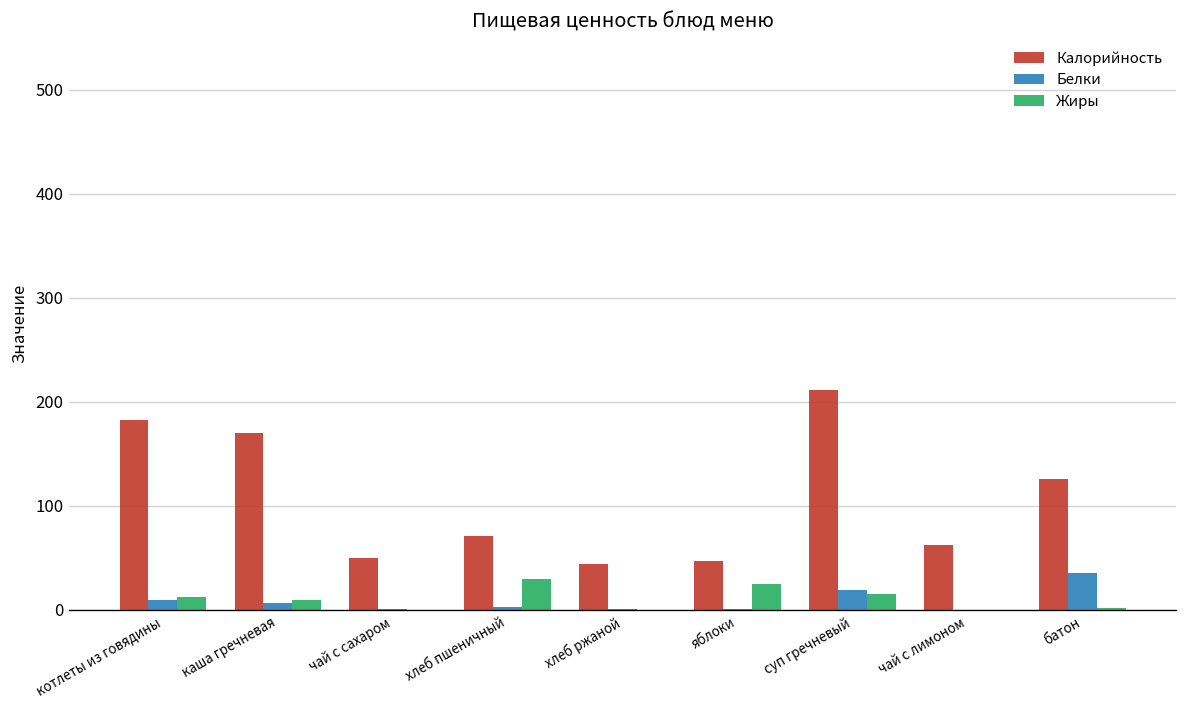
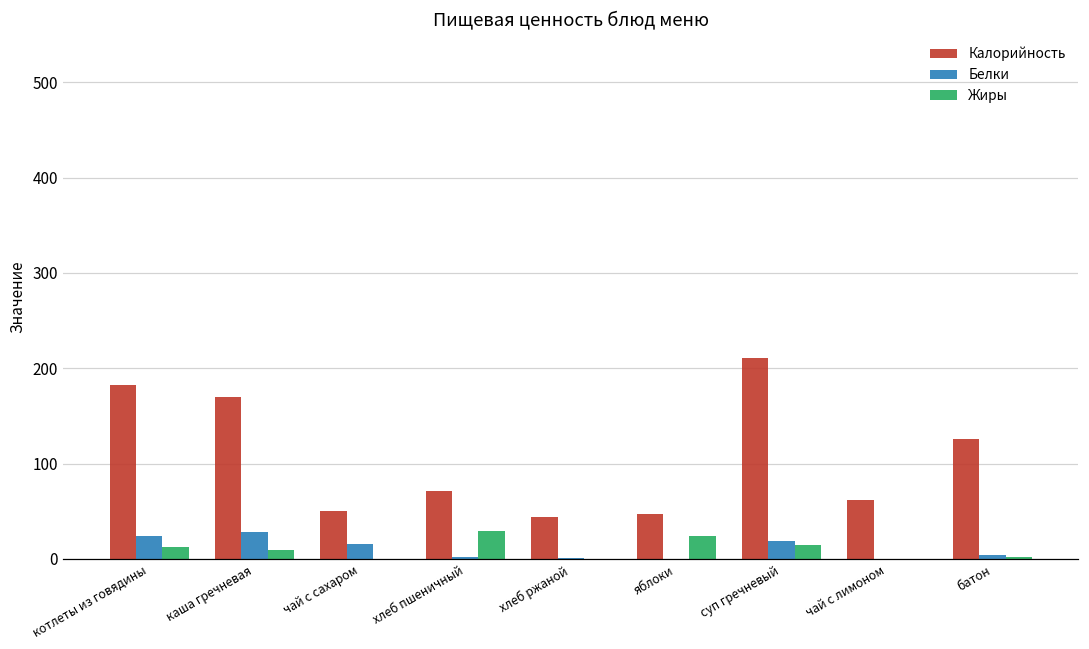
Белки, котлеты из говядины: 10 -> 20
Белки, каша гречневая: 10 -> 30
Белки, чай с сахаром: 0 -> 20
Белки, батон: 40 -> 0
